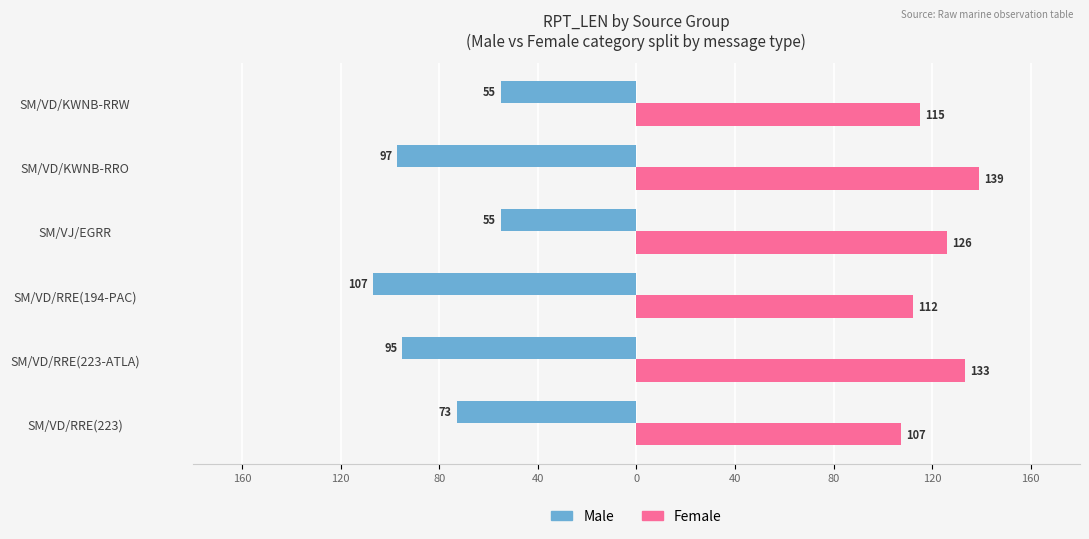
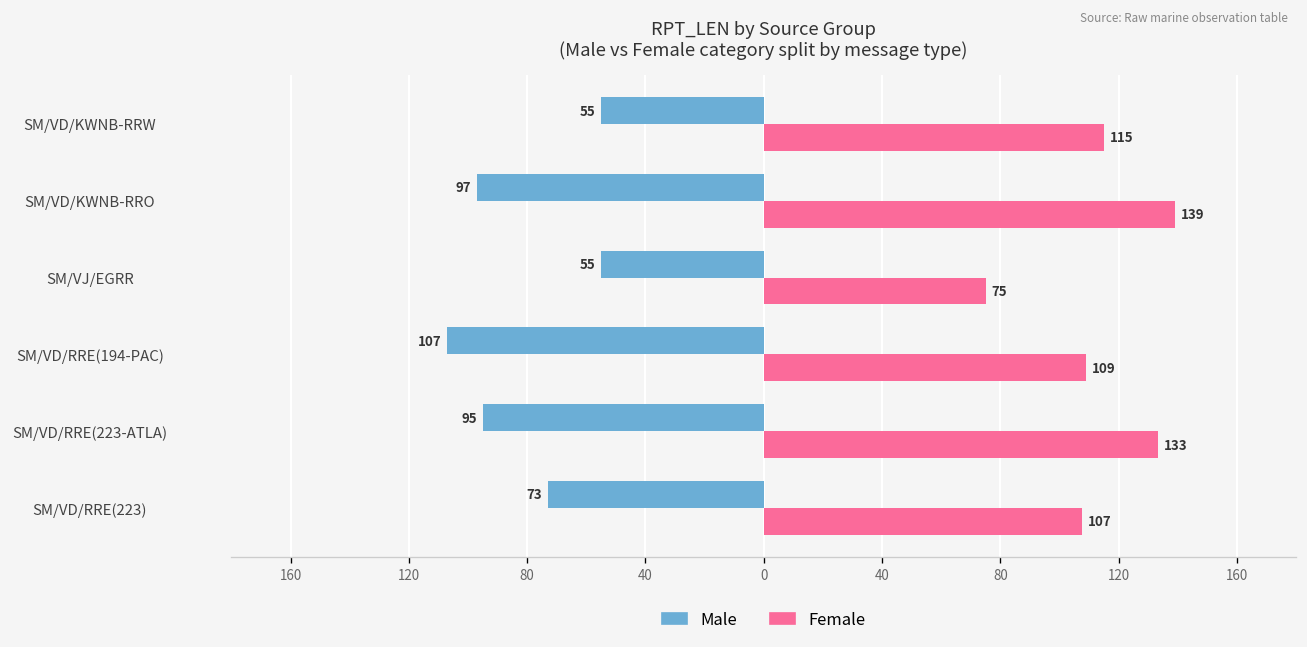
Female, SM/VJ/EGRR: 126 -> 75
Female, SM/VD/RRE(194-PAC): 112 -> 109
